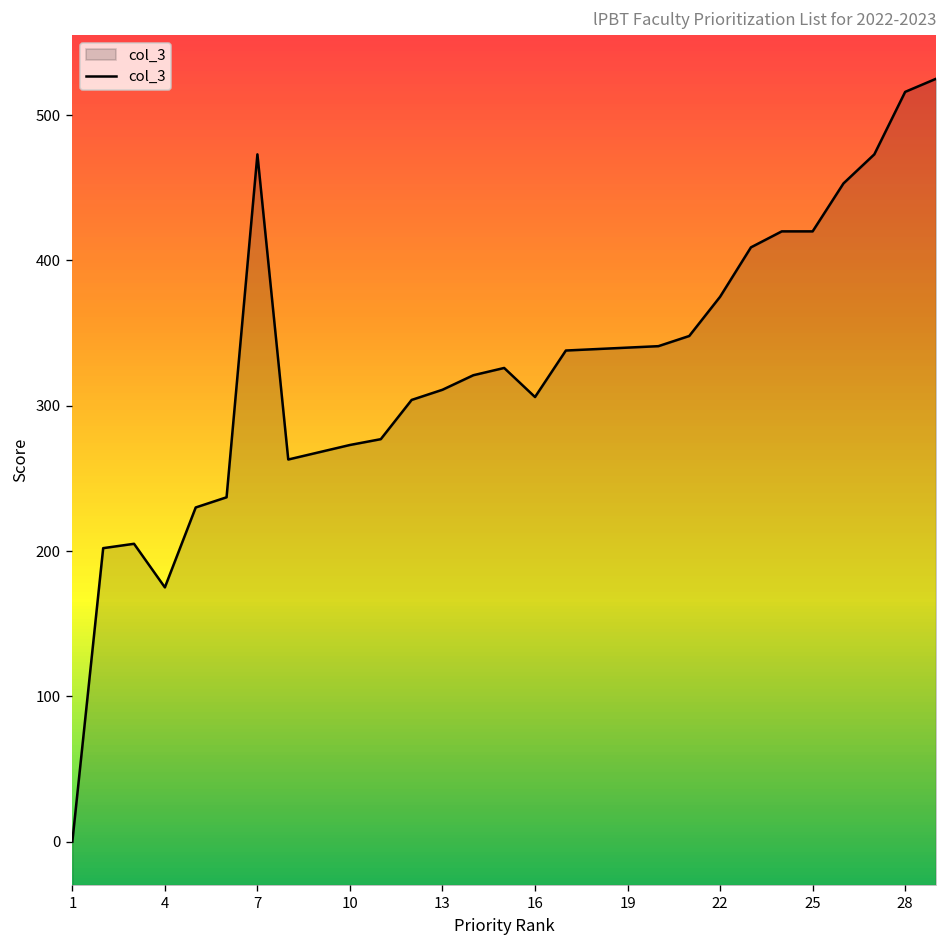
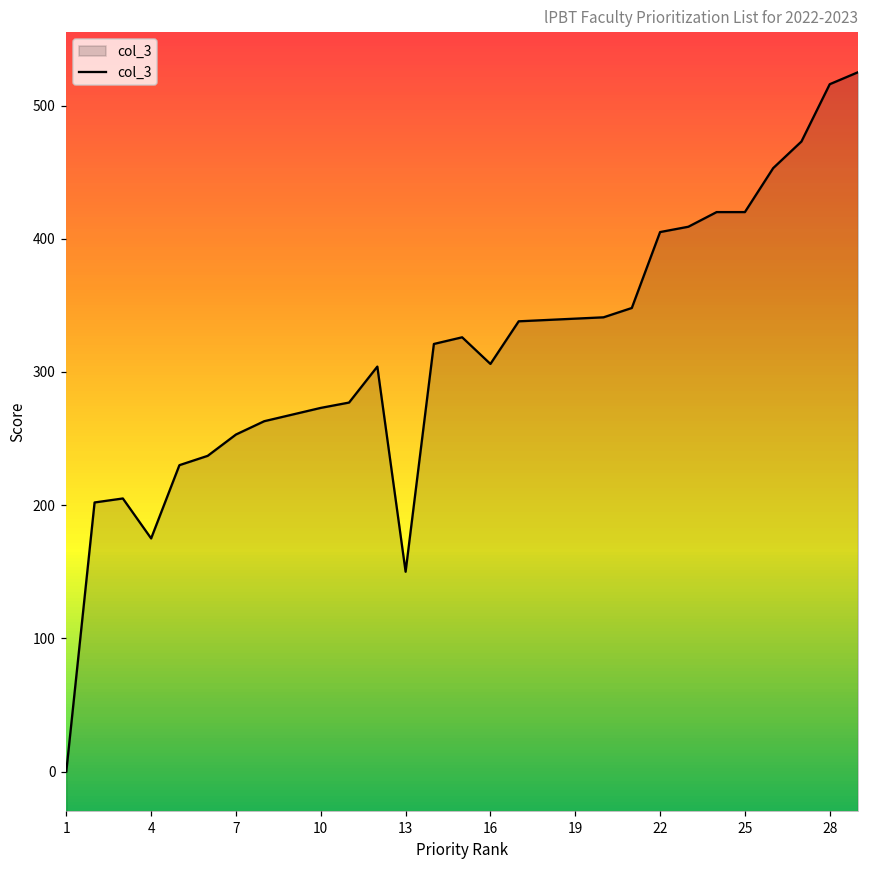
7: 473 -> 253
13: 311 -> 150
22: 375 -> 405
